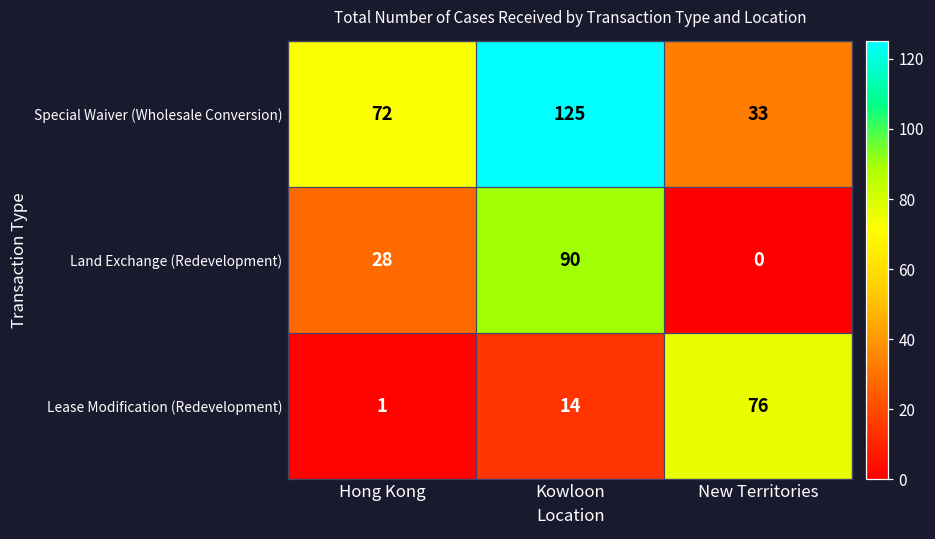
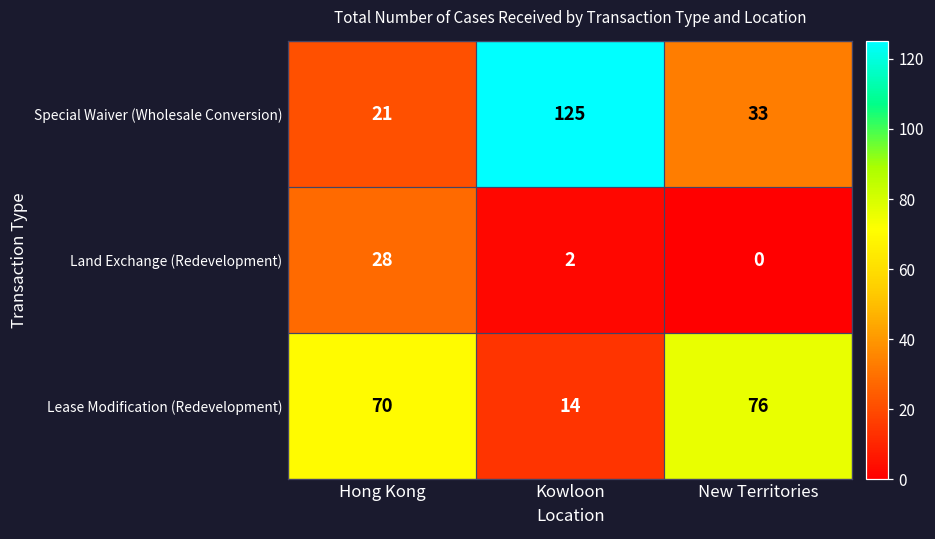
Special Waiver (Wholesale Conversion), Hong Kong: 72 -> 21
Land Exchange (Redevelopment), Kowloon: 90 -> 2
Lease Modification (Redevelopment), Hong Kong: 1 -> 70
